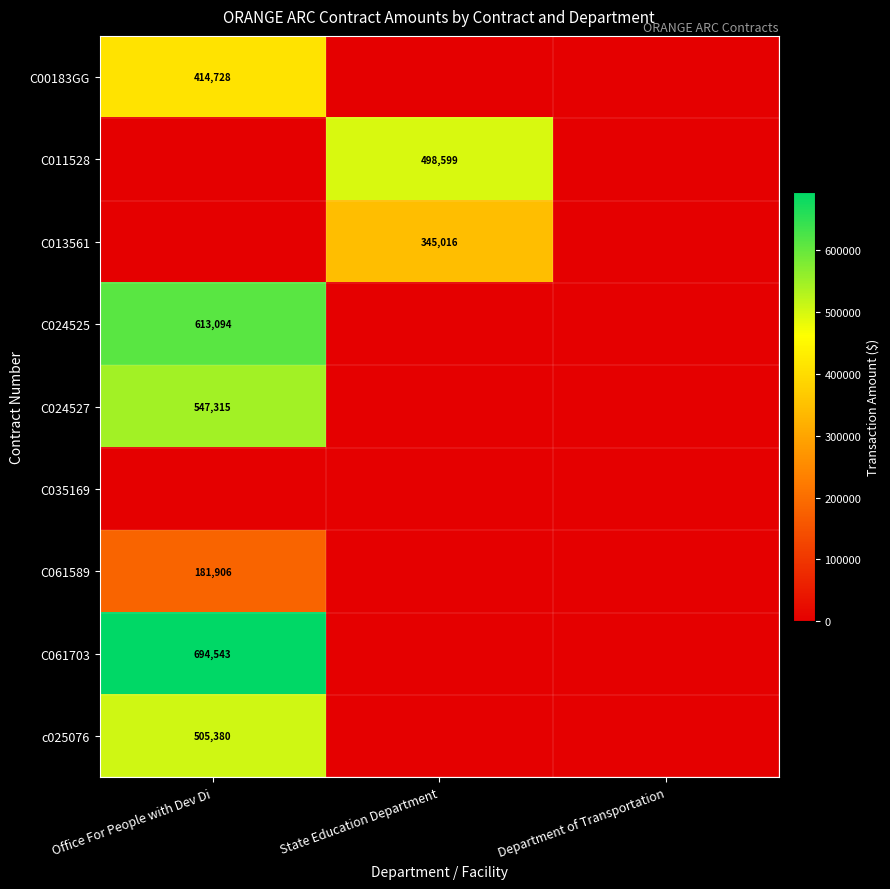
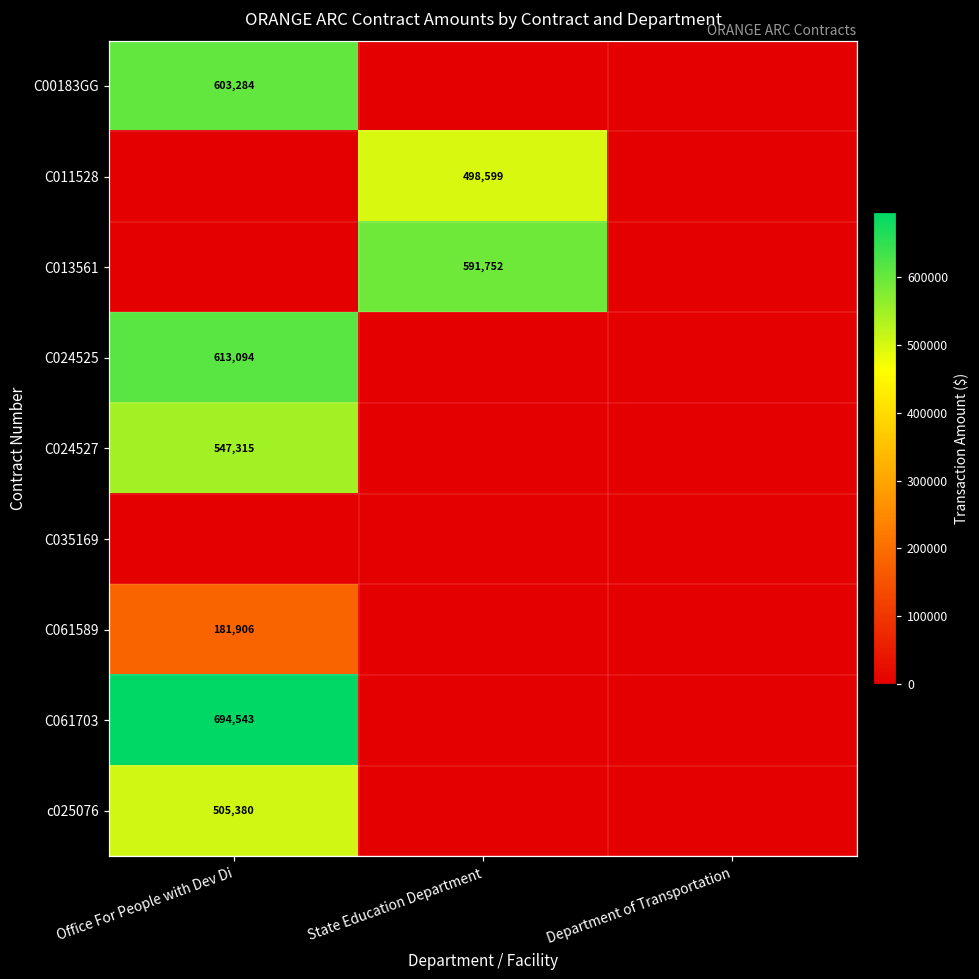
C00183GG, Office For People with Dev Di: 414,728 -> 603,284
C013561, State Education Department: 345,016 -> 591,752
